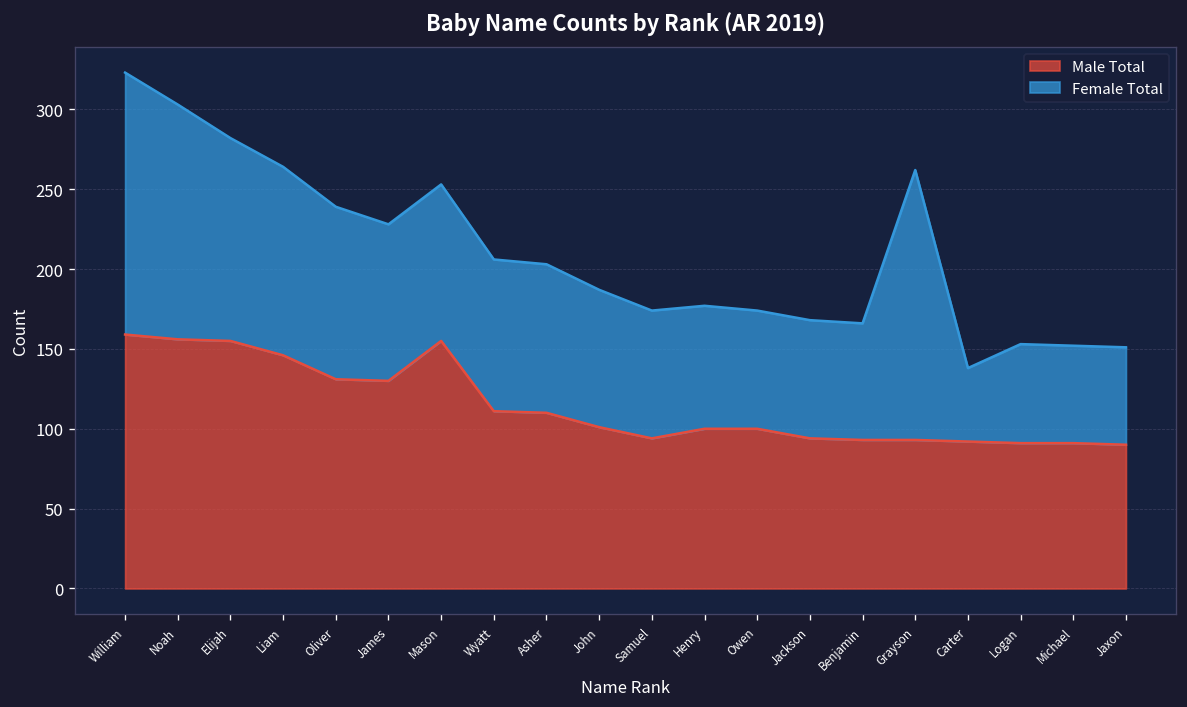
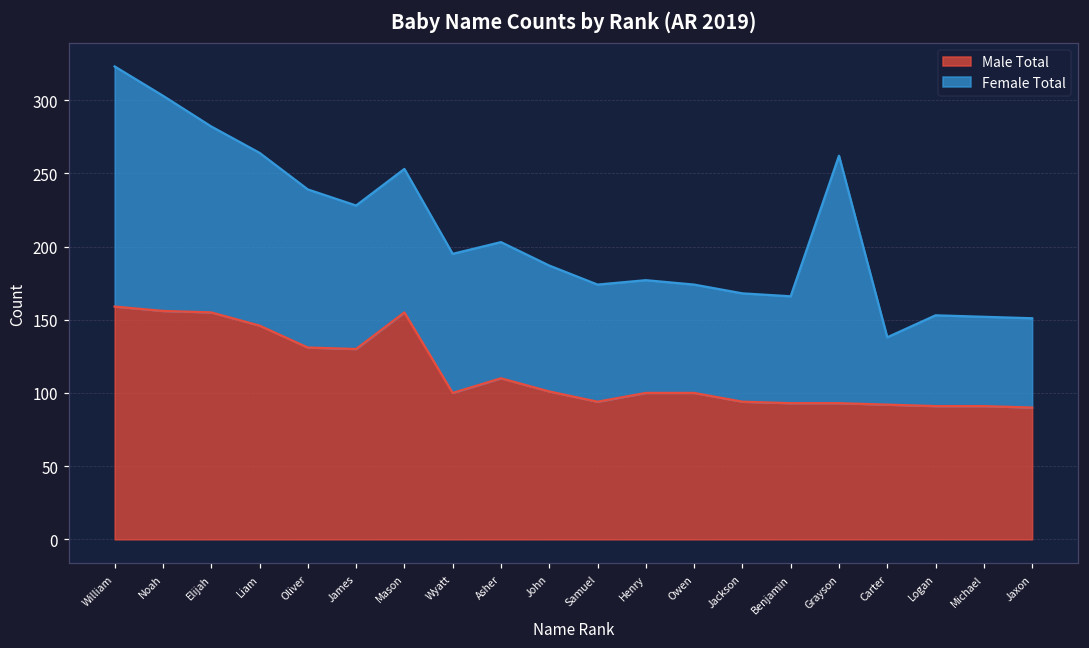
Male Total, Wyatt: 111 -> 100
